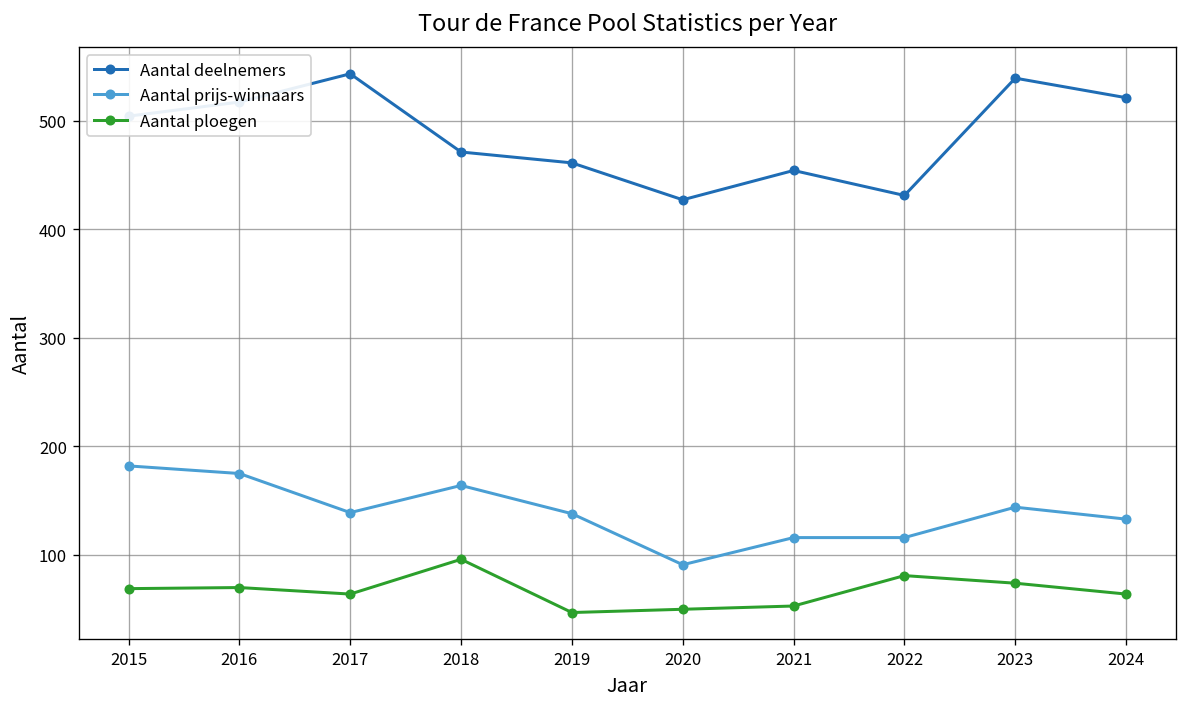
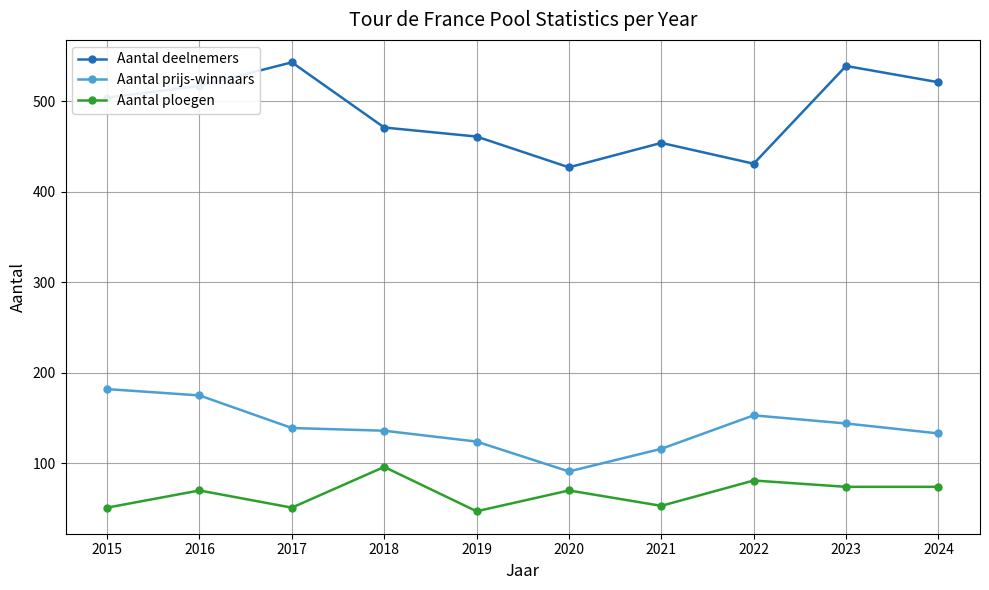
Aantal ploegen, 2015: 70 -> 50
Aantal ploegen, 2017: 60 -> 50
Aantal prijs-winnaars, 2018: 160 -> 140
Aantal prijs-winnaars, 2019: 140 -> 120
Aantal ploegen, 2020: 50 -> 70
Aantal prijs-winnaars, 2022: 120 -> 150
Aantal ploegen, 2024: 60 -> 70
